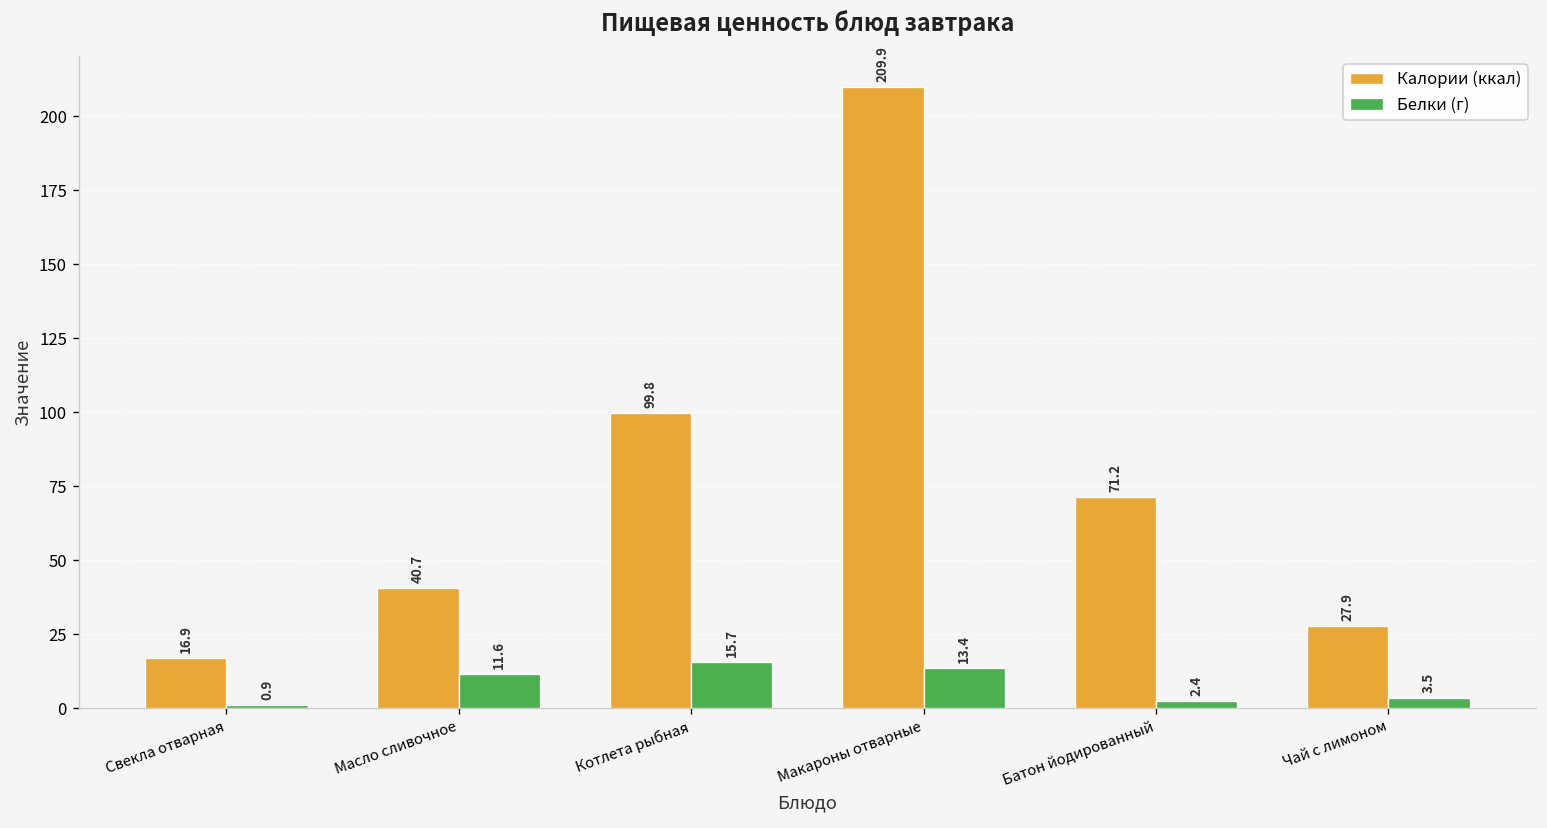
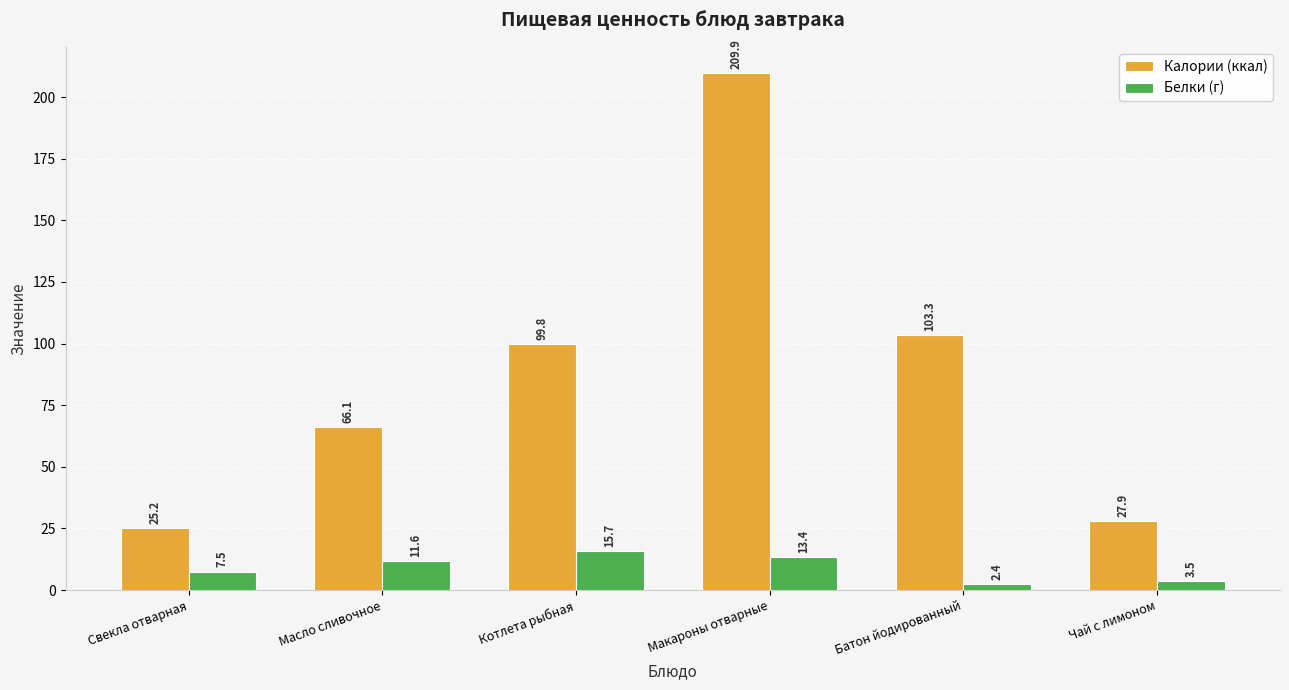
Калории (ккал), Свекла отварная: 16.9 -> 25.2
Белки (г), Свекла отварная: 0.9 -> 7.5
Калории (ккал), Масло сливочное: 40.7 -> 66.1
Калории (ккал), Батон йодированный: 71.2 -> 103.3
